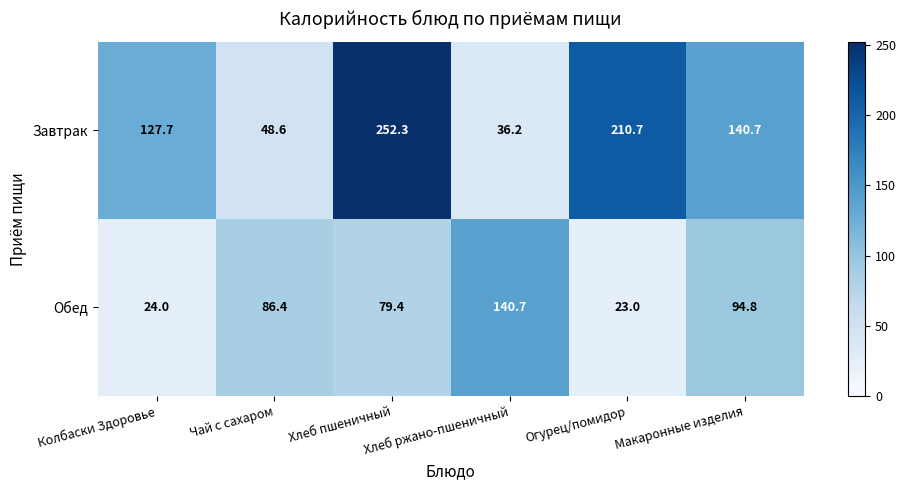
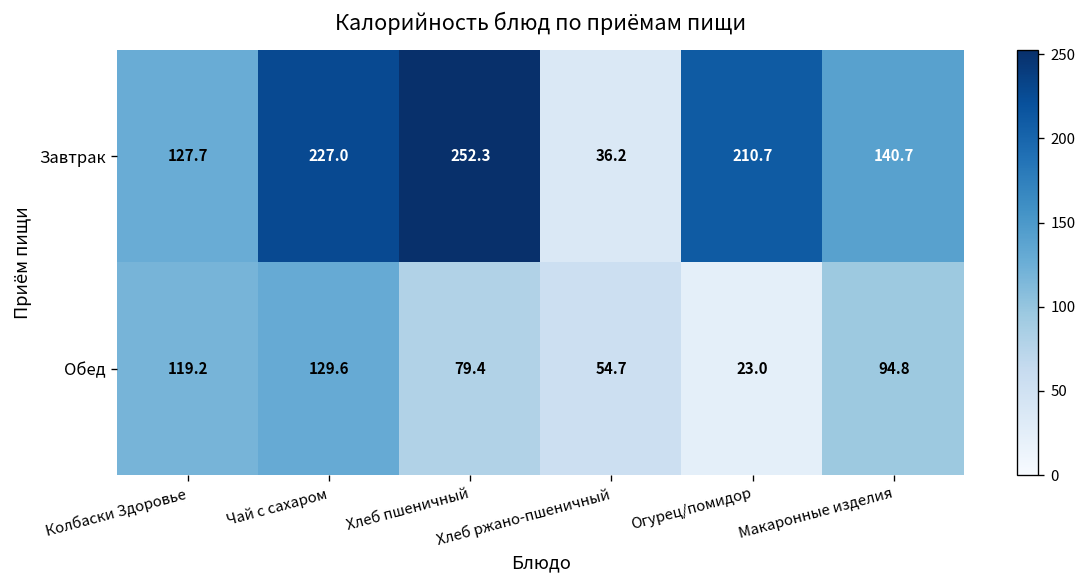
Завтрак, Чай с сахаром: 48.6 -> 227.0
Обед, Колбаски Здоровье: 24.0 -> 119.2
Обед, Чай с сахаром: 86.4 -> 129.6
Обед, Хлеб ржано-пшеничный: 140.7 -> 54.7
